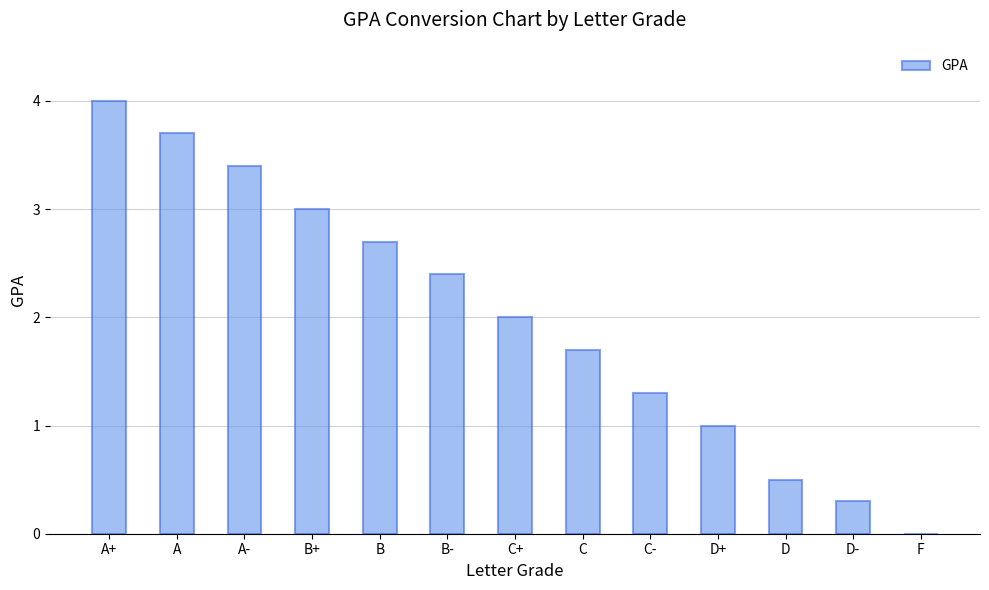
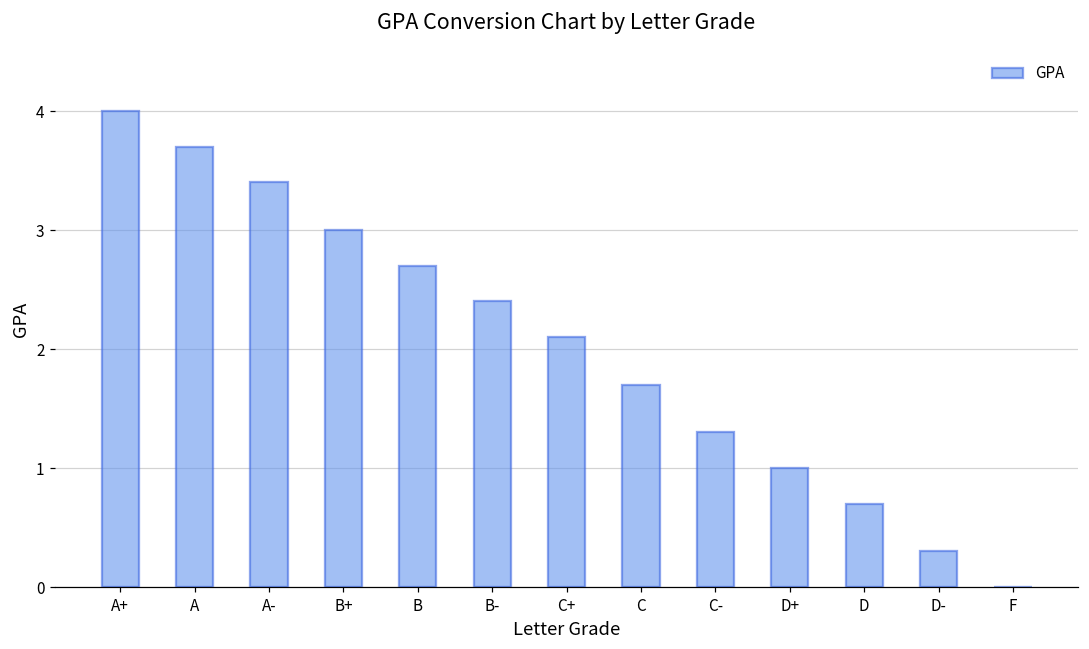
C+: 2.0 -> 2.1
D: 0.5 -> 0.7
